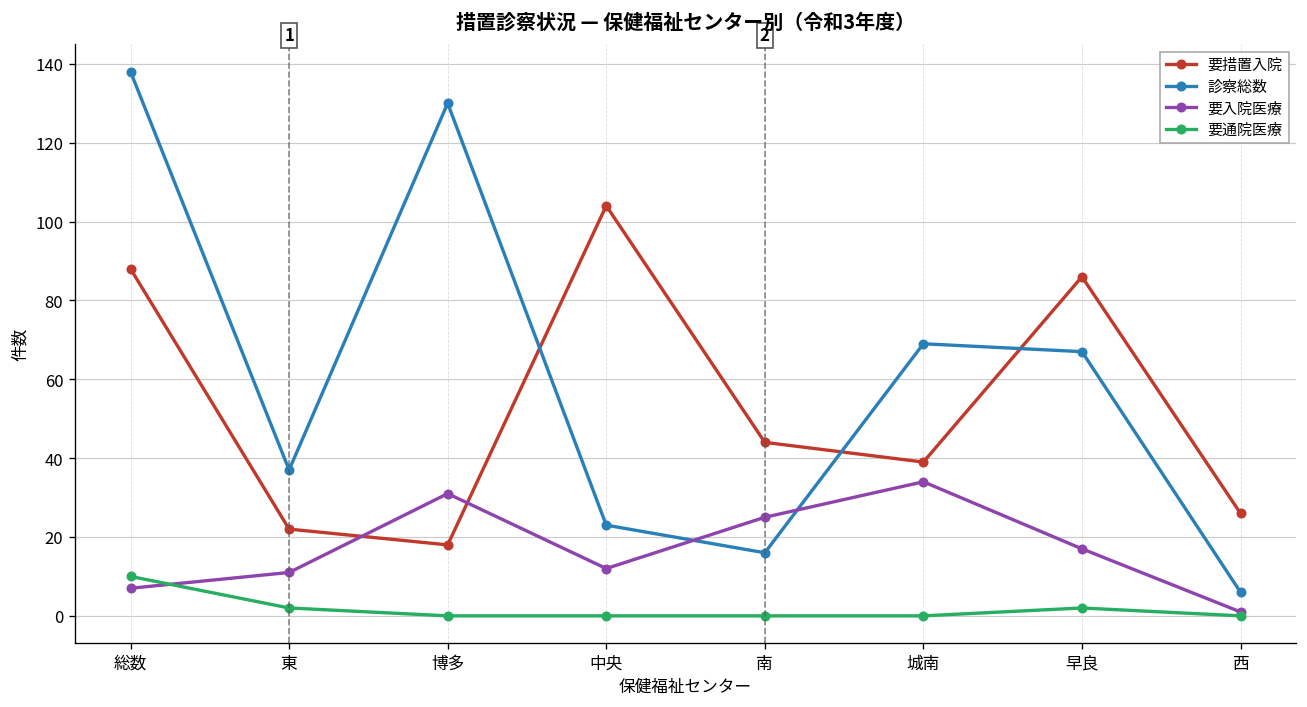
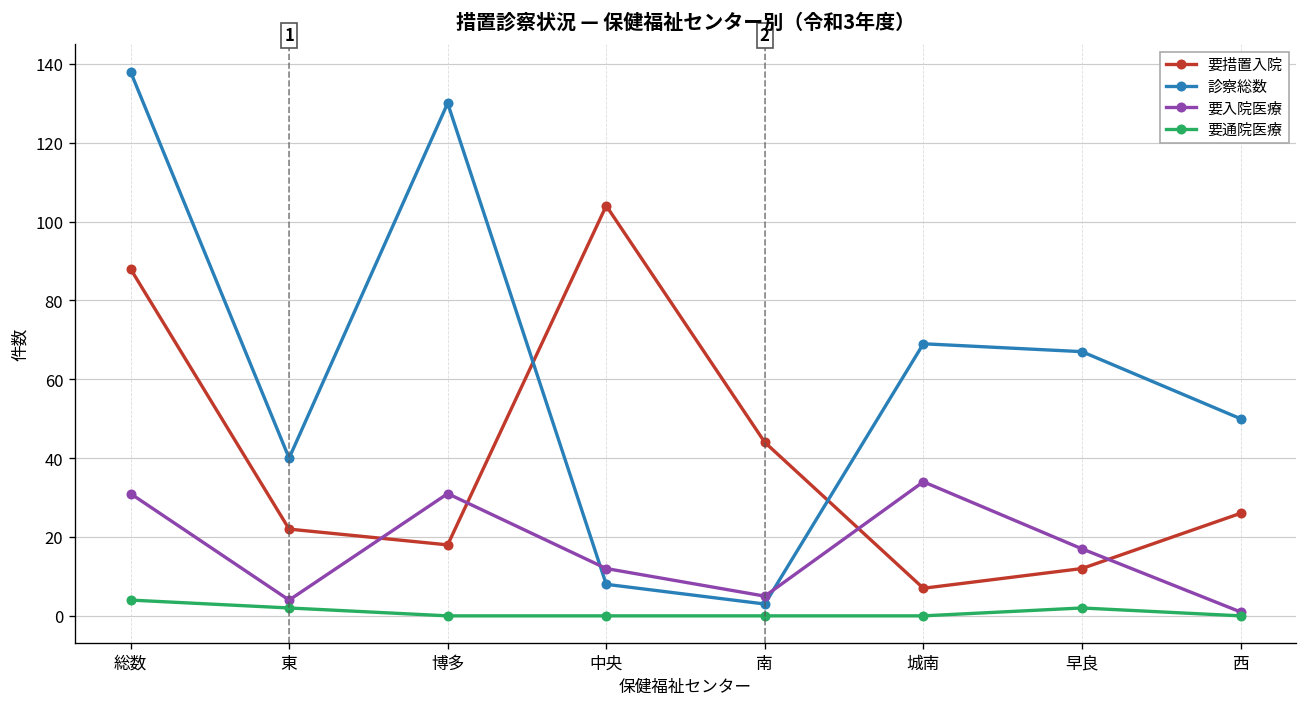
要入院医療, 総数: 7 -> 31
要通院医療, 総数: 10 -> 4
診察総数, 東: 37 -> 40
要入院医療, 東: 11 -> 4
診察総数, 中央: 23 -> 8
診察総数, 南: 16 -> 3
要入院医療, 南: 25 -> 5
要措置入院, 城南: 39 -> 7
要措置入院, 早良: 86 -> 12
診察総数, 西: 6 -> 50
